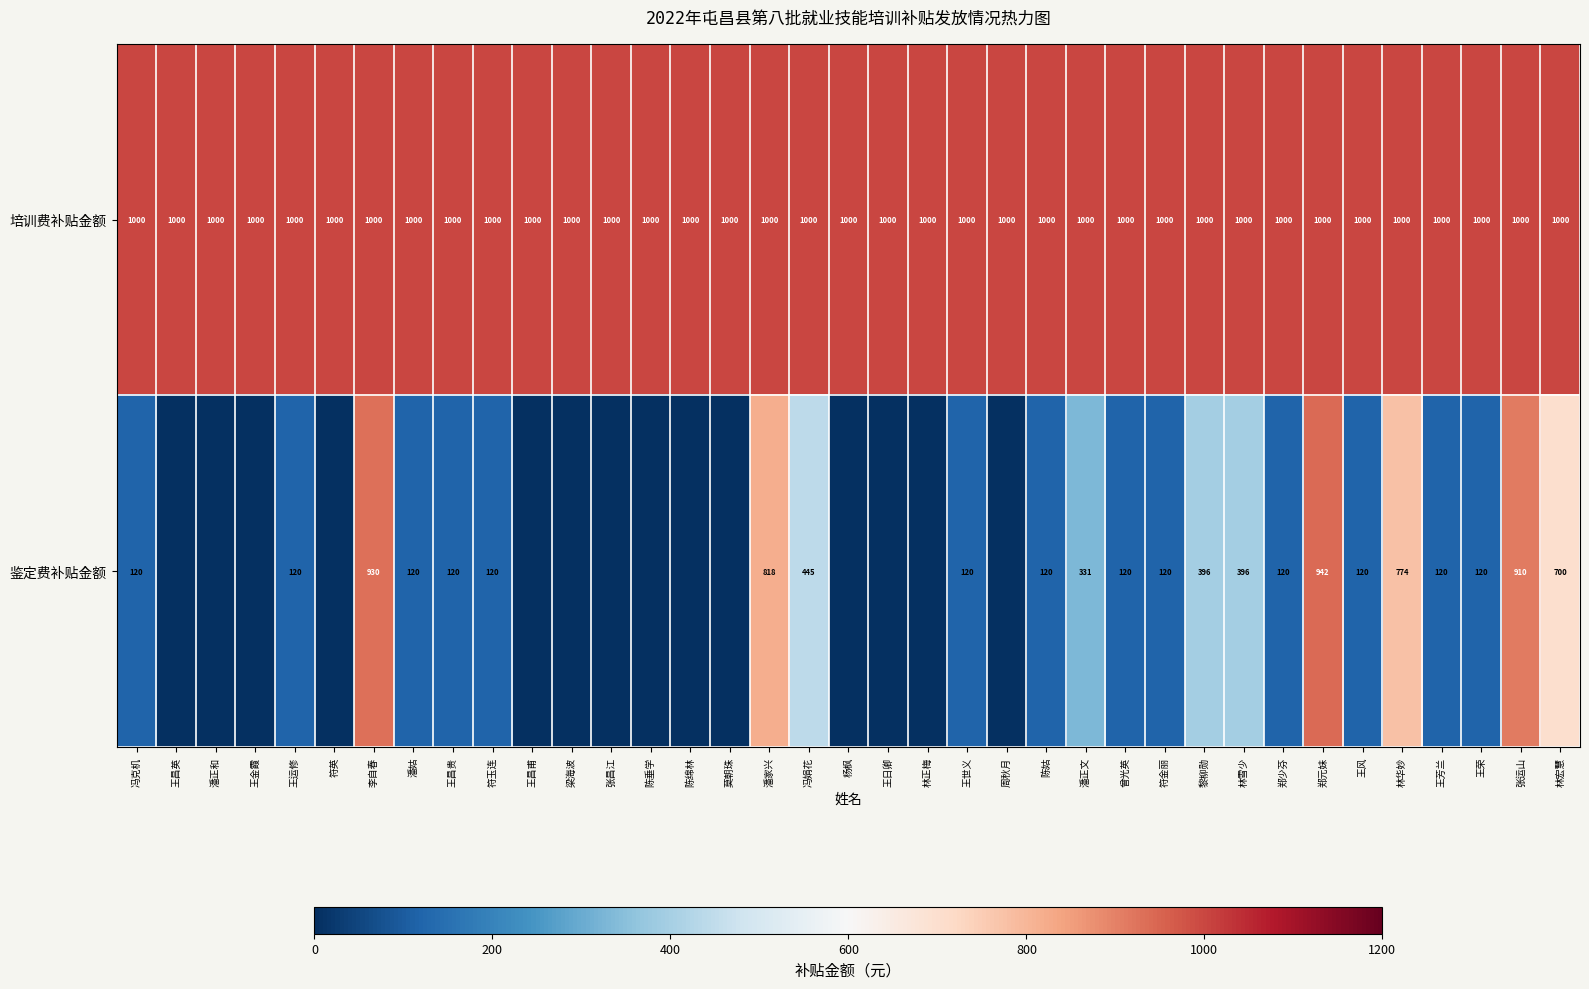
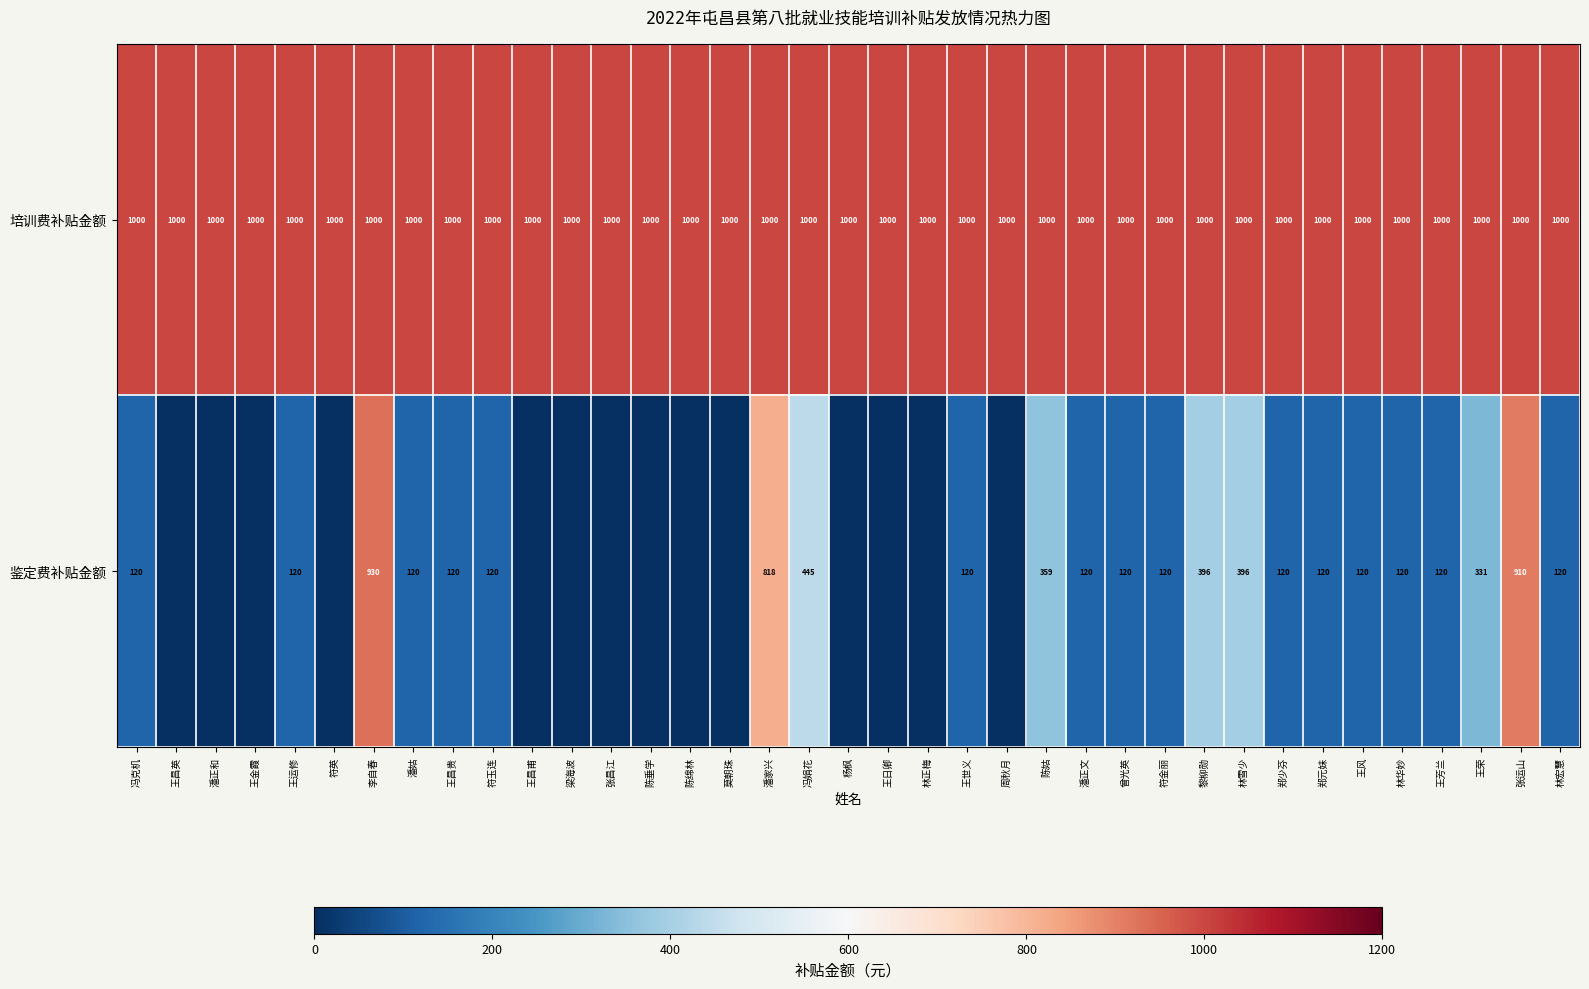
鉴定费补贴金额, 陈姑: 120 -> 359
鉴定费补贴金额, 潘正文: 331 -> 120
鉴定费补贴金额, 郑元妹: 942 -> 120
鉴定费补贴金额, 林华妙: 774 -> 120
鉴定费补贴金额, 王荣: 120 -> 331
鉴定费补贴金额, 林宏慧: 700 -> 120
